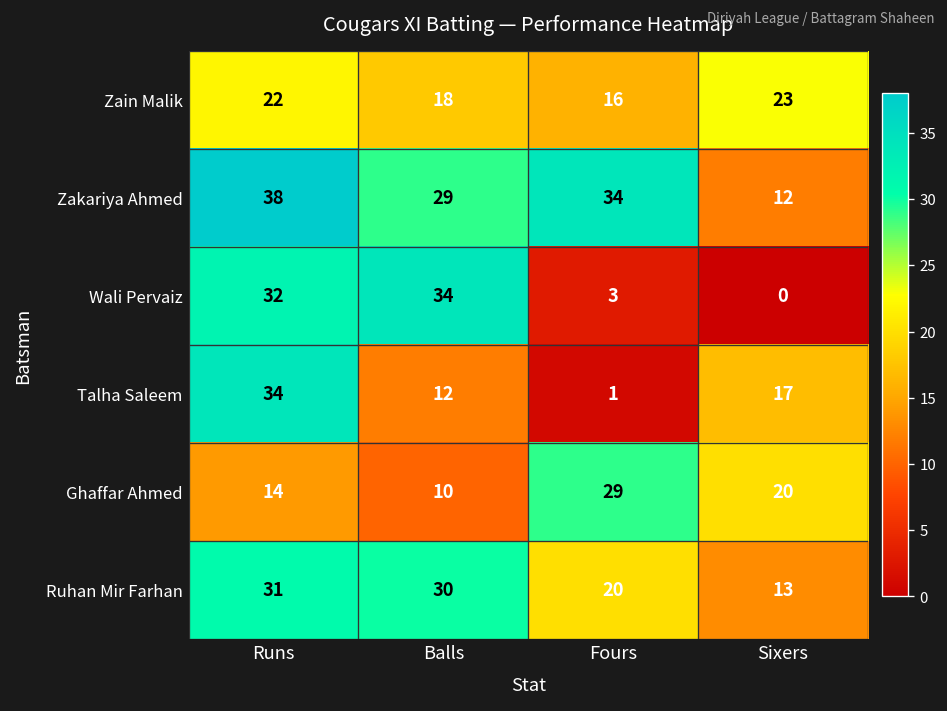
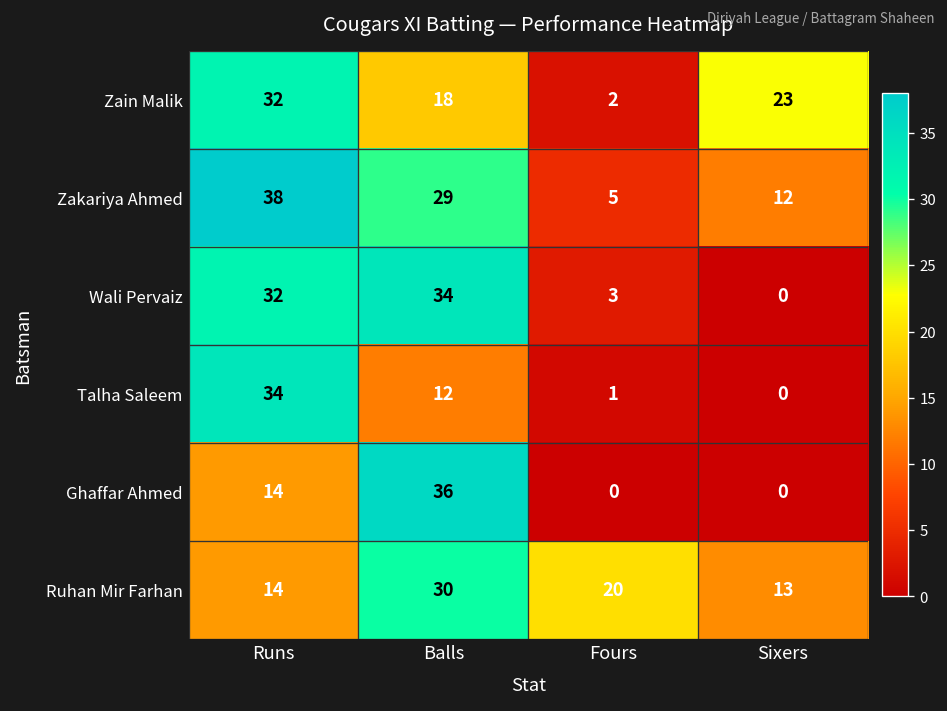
Zain Malik, Runs: 22 -> 32
Zain Malik, Fours: 16 -> 2
Zakariya Ahmed, Fours: 34 -> 5
Talha Saleem, Sixers: 17 -> 0
Ghaffar Ahmed, Balls: 10 -> 36
Ghaffar Ahmed, Fours: 29 -> 0
Ghaffar Ahmed, Sixers: 20 -> 0
Ruhan Mir Farhan, Runs: 31 -> 14
